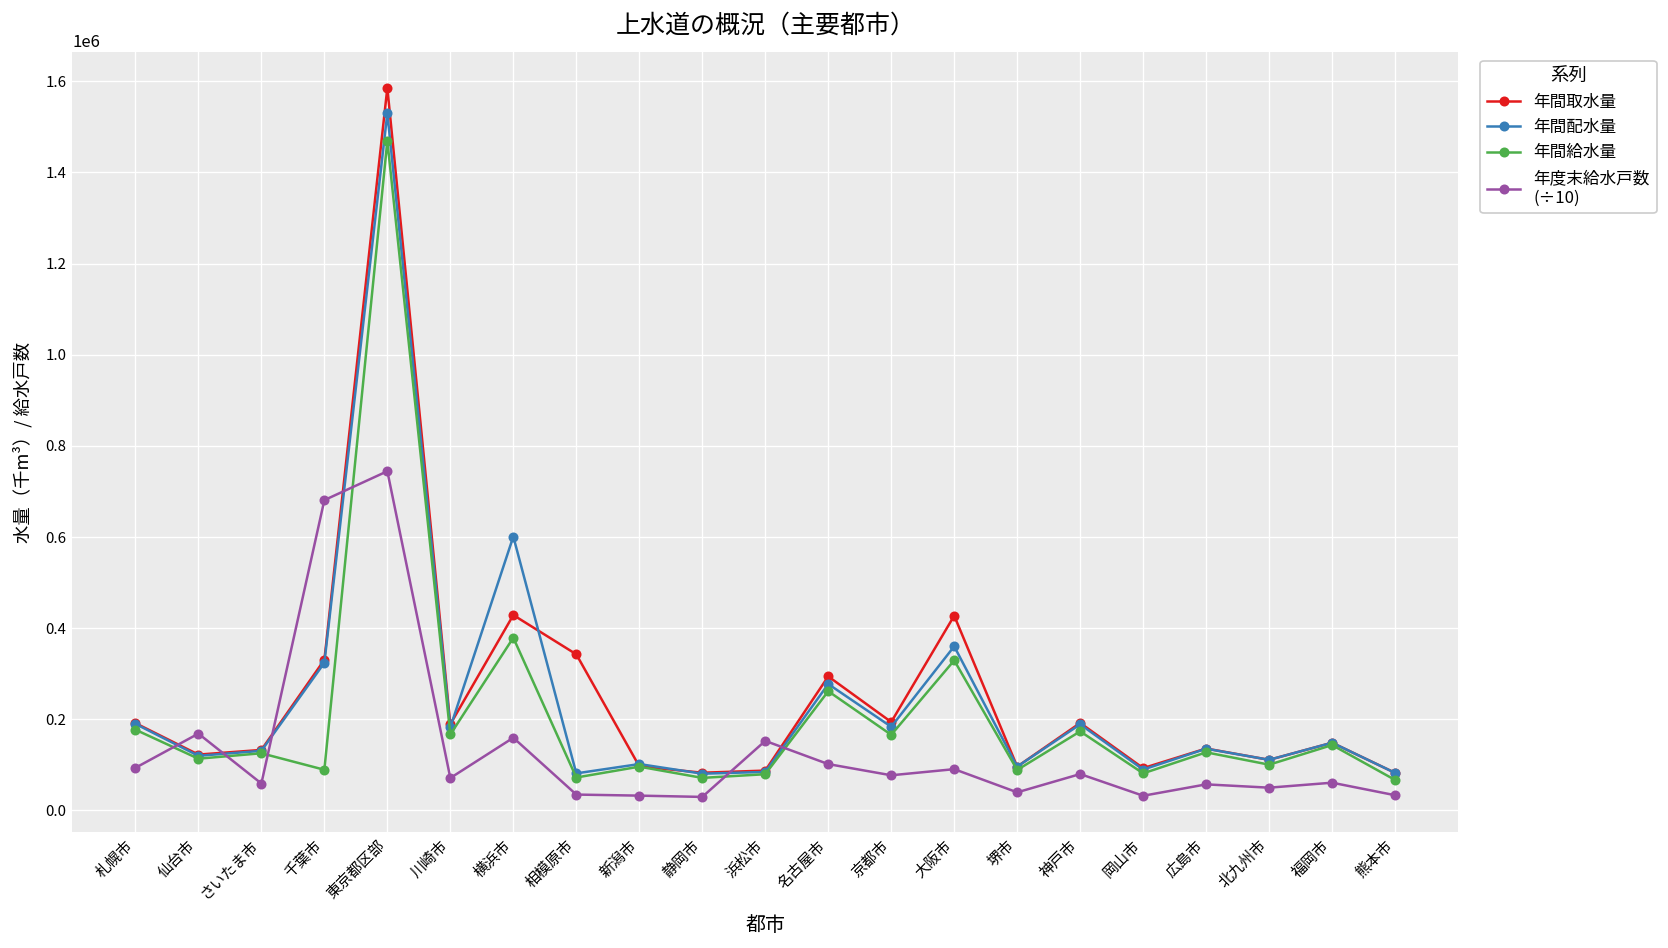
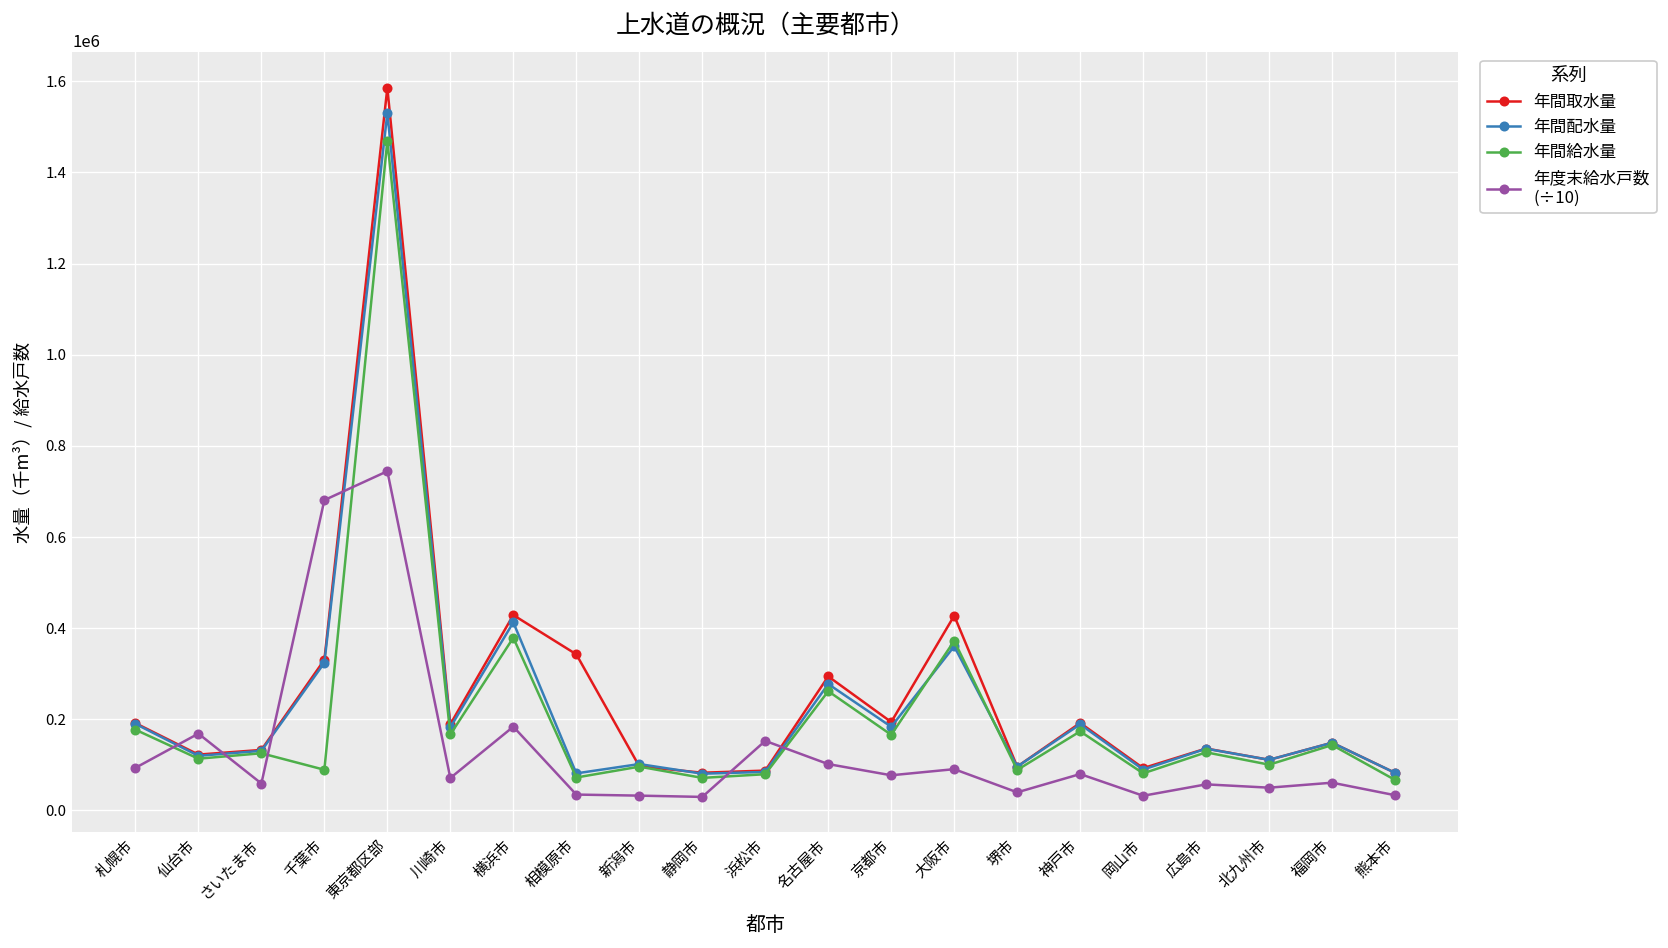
年間配水量, 横浜市: 600000 -> 410000
年度末給水戸数 (÷10), 横浜市: 160000 -> 180000
年間給水量, 大阪市: 330000 -> 370000
